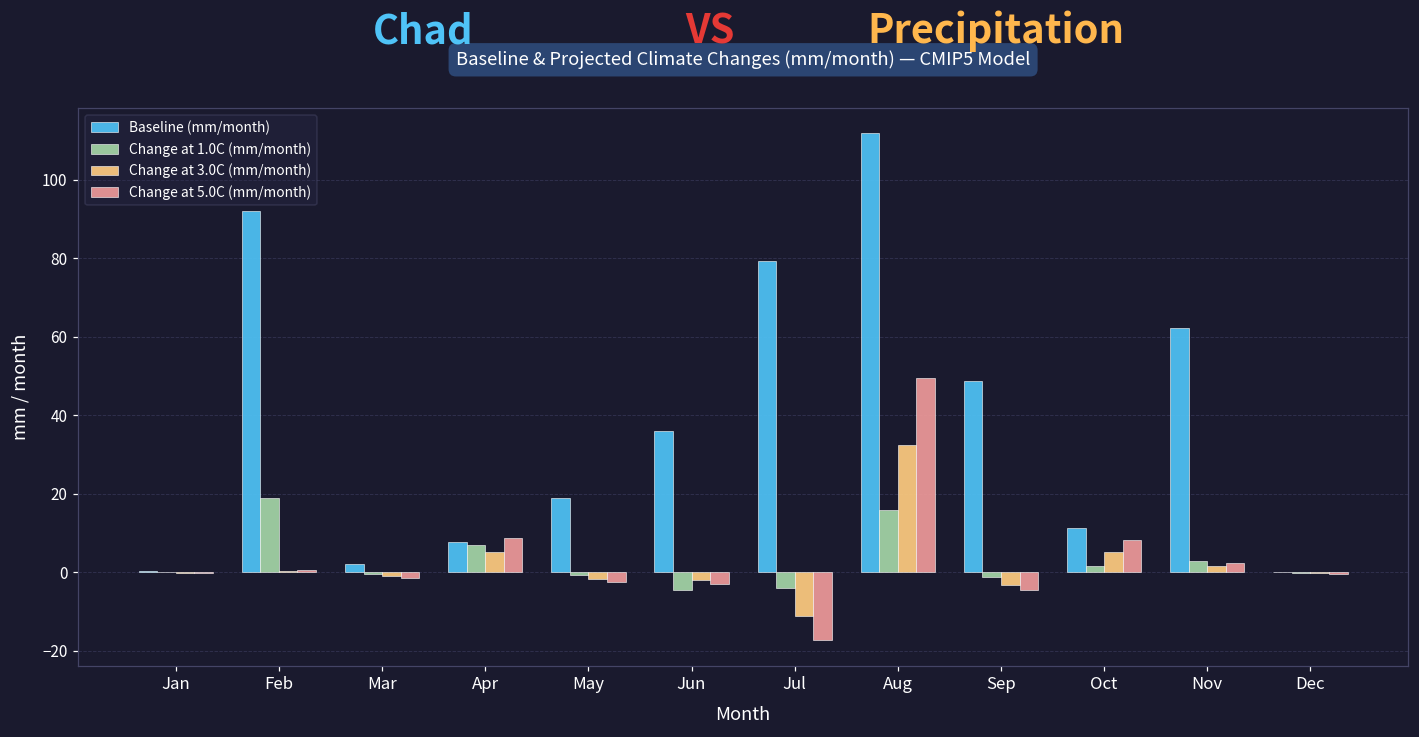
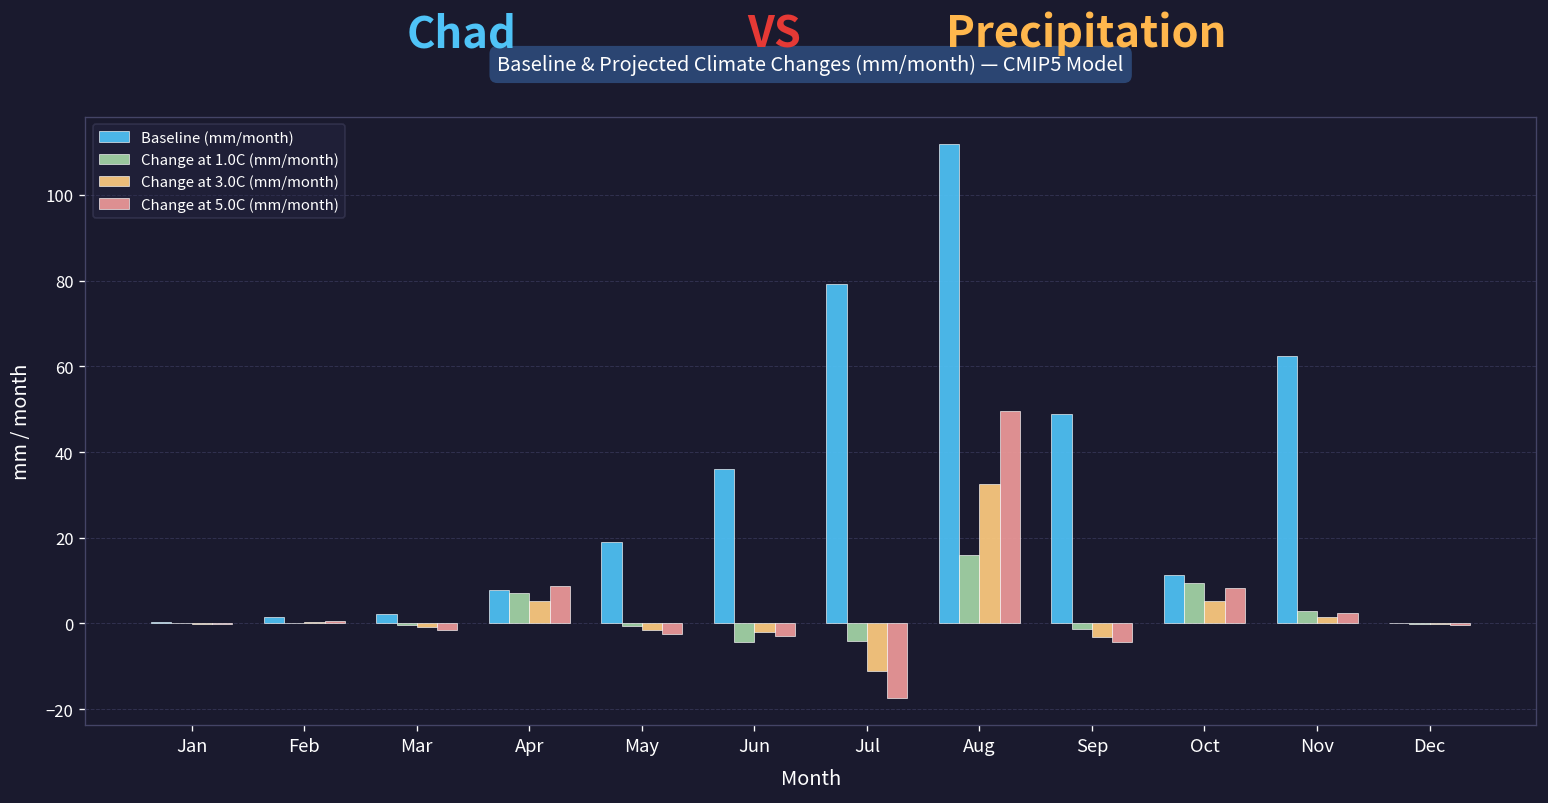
Baseline (mm/month), Feb: 92 -> 1
Change at 1.0C (mm/month), Feb: 19 -> 0
Change at 1.0C (mm/month), Oct: 2 -> 9
